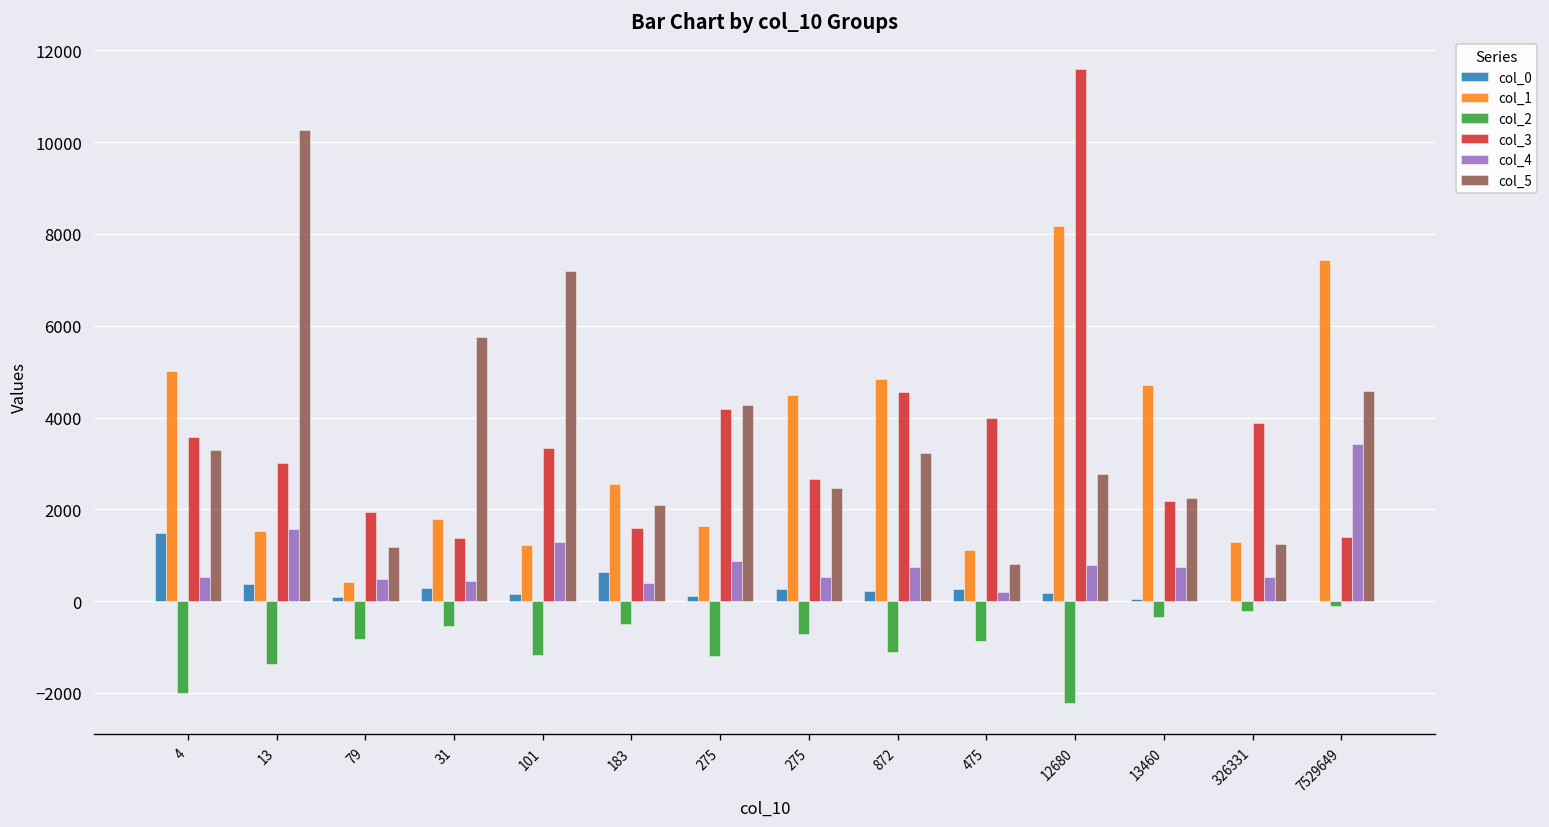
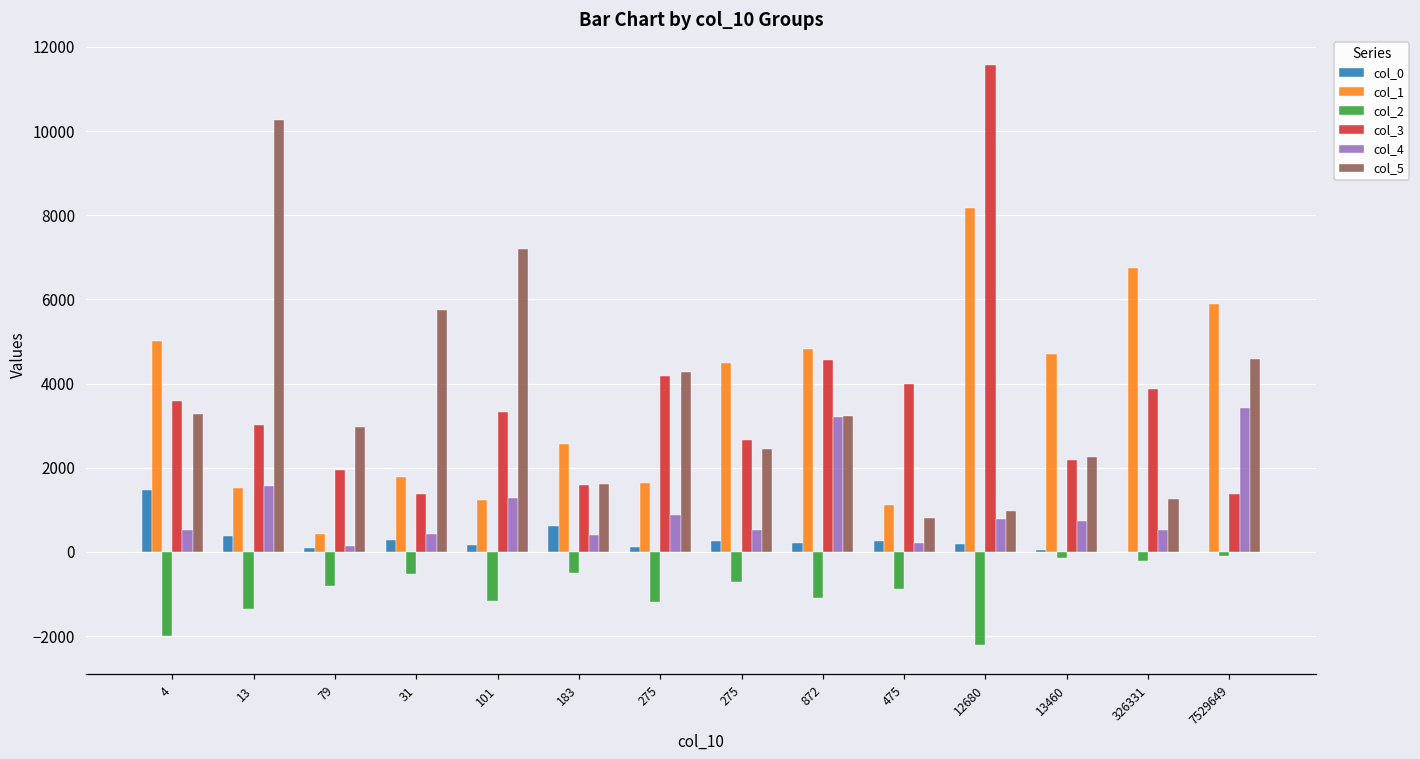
col_4, 79: 500 -> 100
col_5, 79: 1200 -> 3000
col_5, 183: 2100 -> 1600
col_4, 872: 700 -> 3200
col_5, 12680: 2800 -> 1000
col_2, 13460: -400 -> -100
col_1, 326331: 1300 -> 6800
col_1, 7529649: 7400 -> 5900
